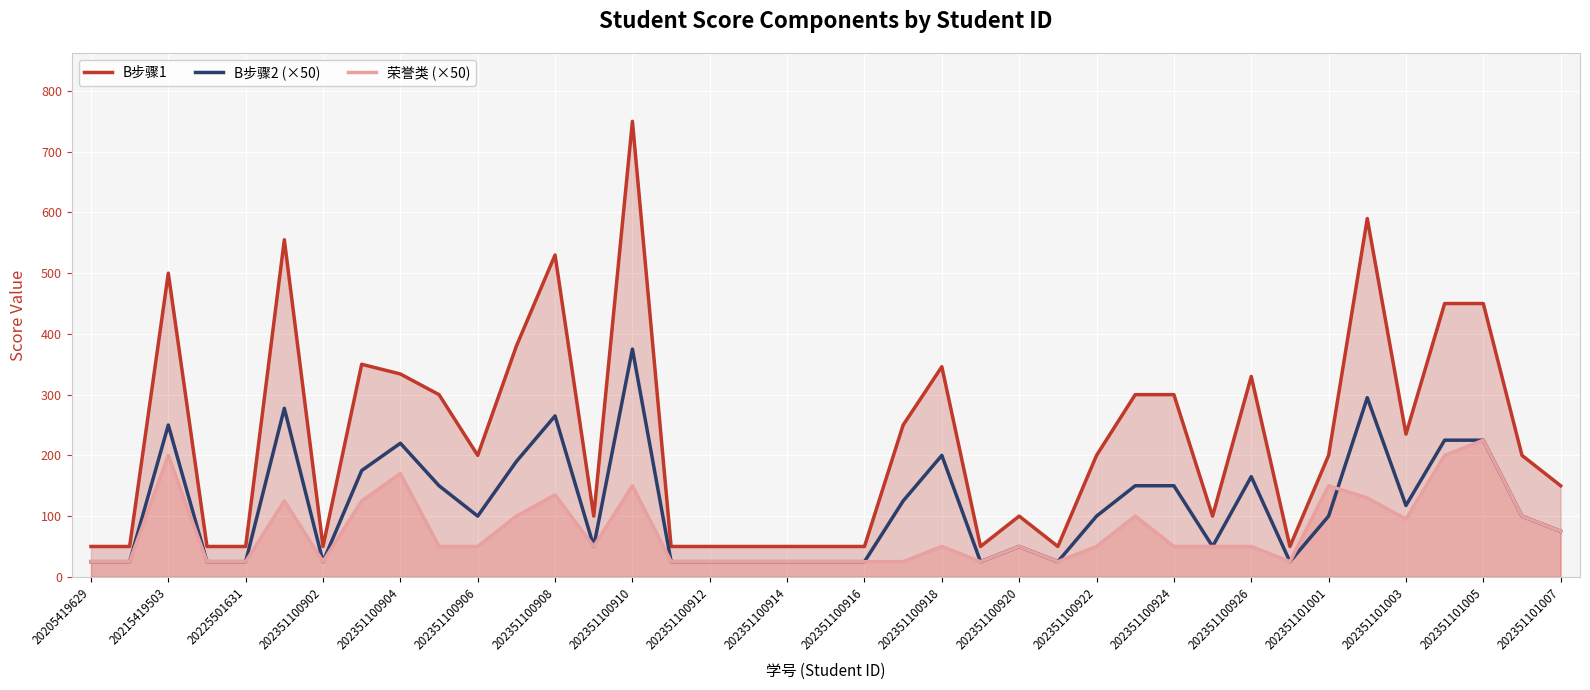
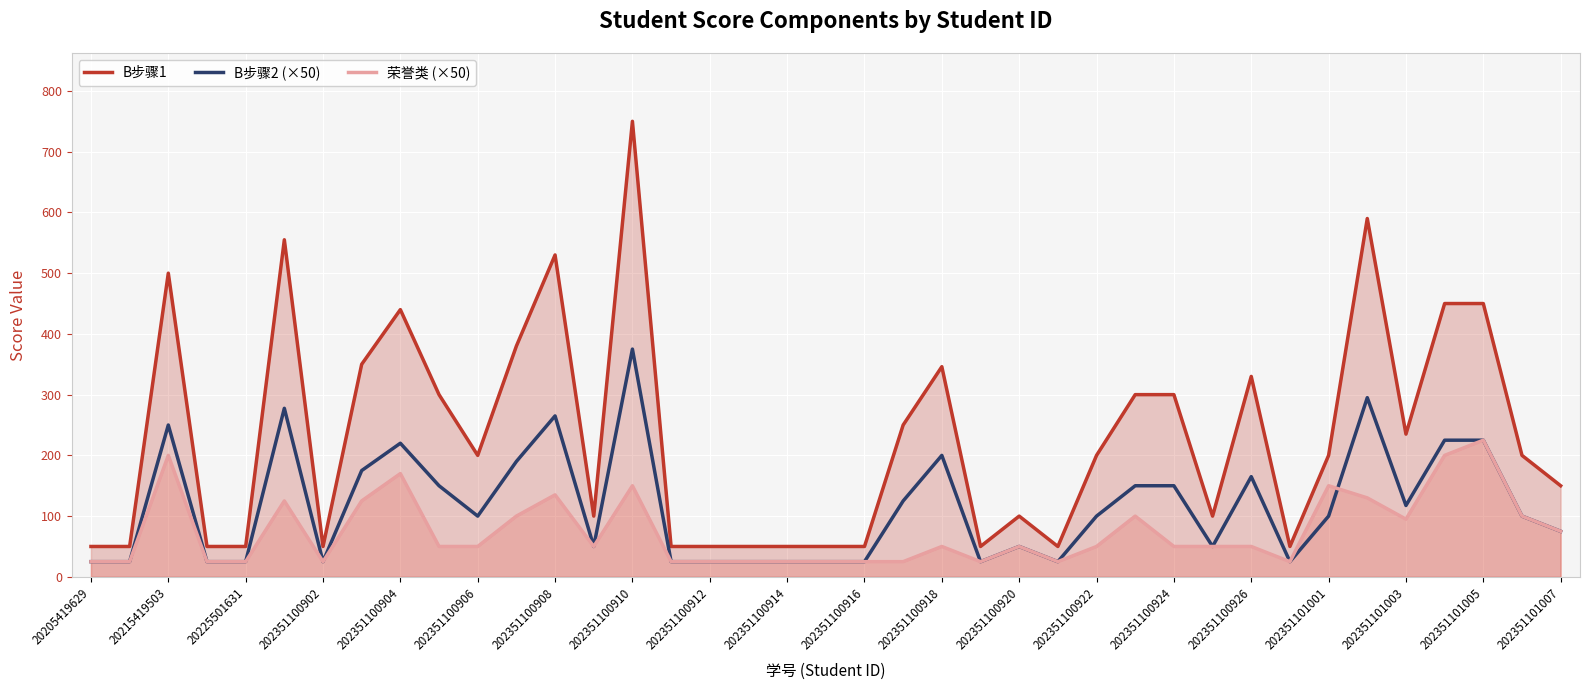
B步骤1, 202351100904: 330 -> 440
